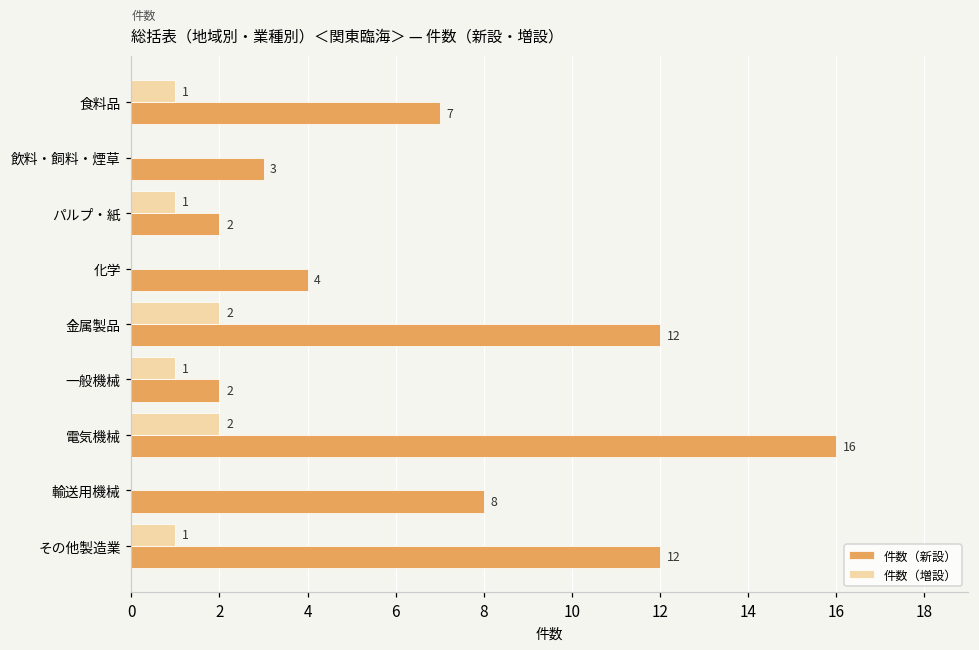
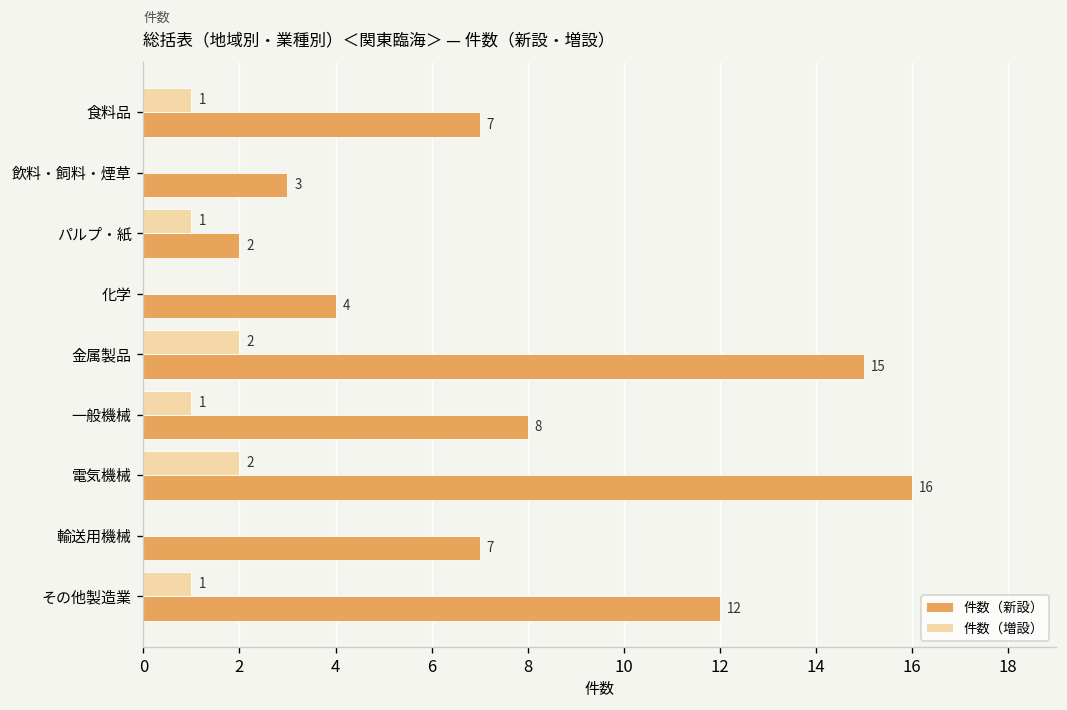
件数（新設）, 金属製品: 12 -> 15
件数（新設）, 一般機械: 2 -> 8
件数（新設）, 輸送用機械: 8 -> 7
